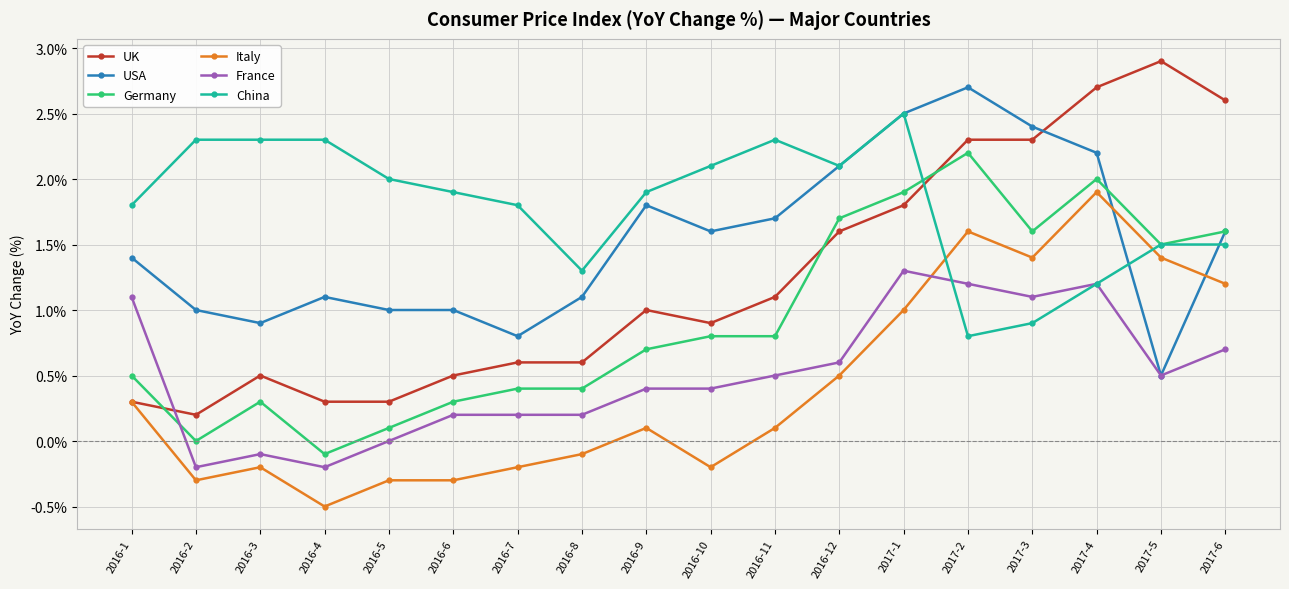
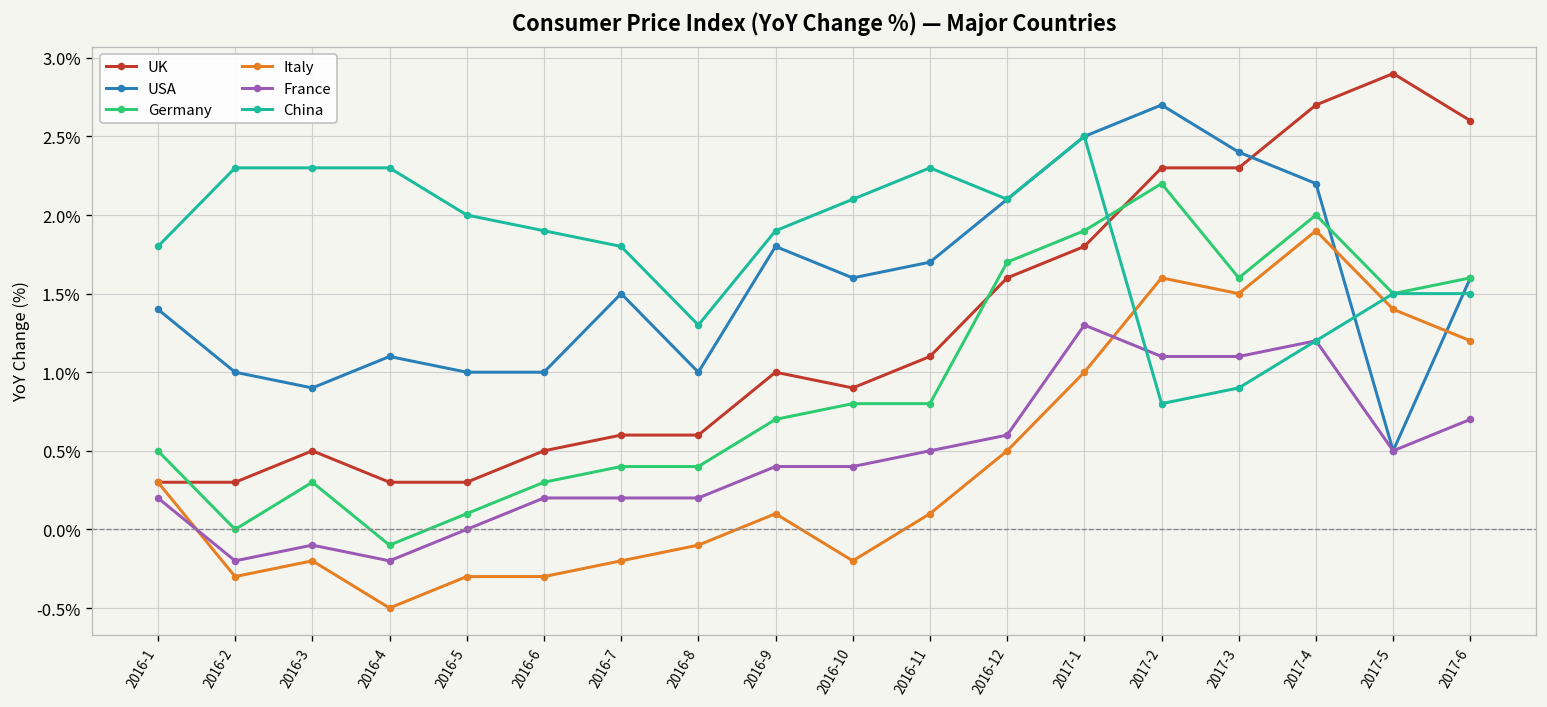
France, 2016-1: 1.1% -> 0.2%
UK, 2016-2: 0.2% -> 0.3%
USA, 2016-7: 0.8% -> 1.5%
USA, 2016-8: 1.1% -> 1.0%
France, 2017-2: 1.2% -> 1.1%
Italy, 2017-3: 1.4% -> 1.5%
